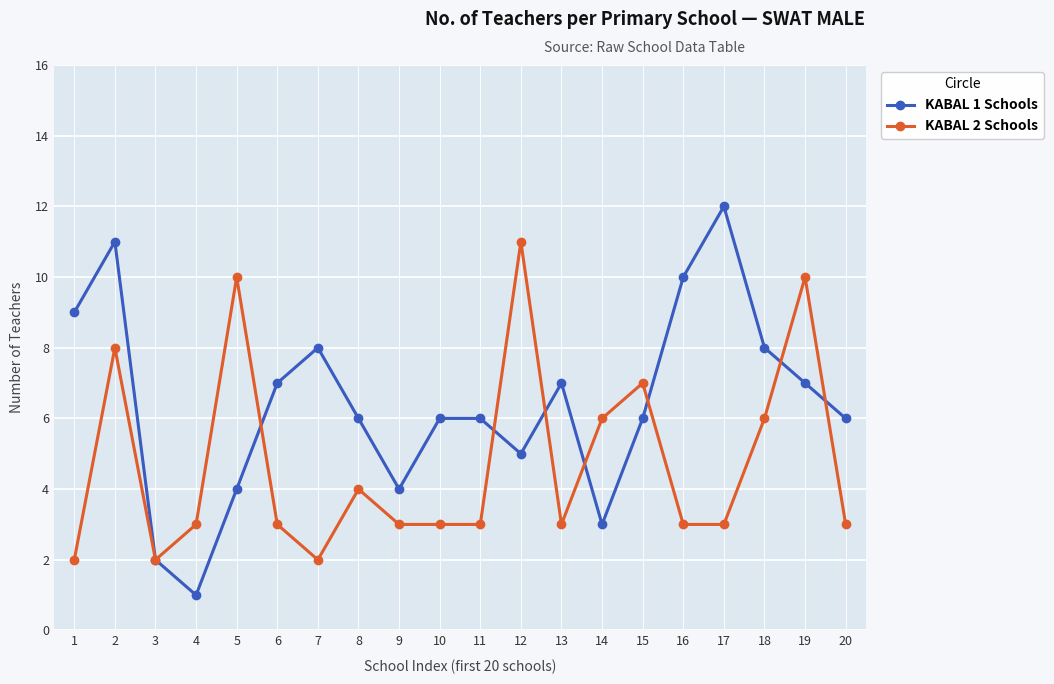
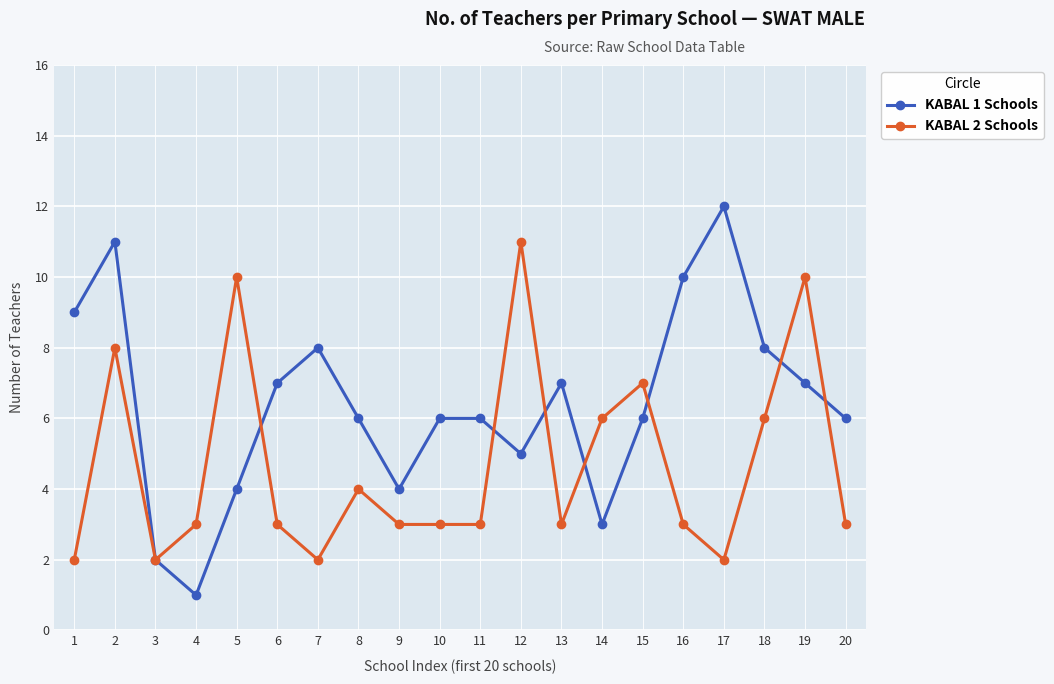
KABAL 2 Schools, 17: 3 -> 2
